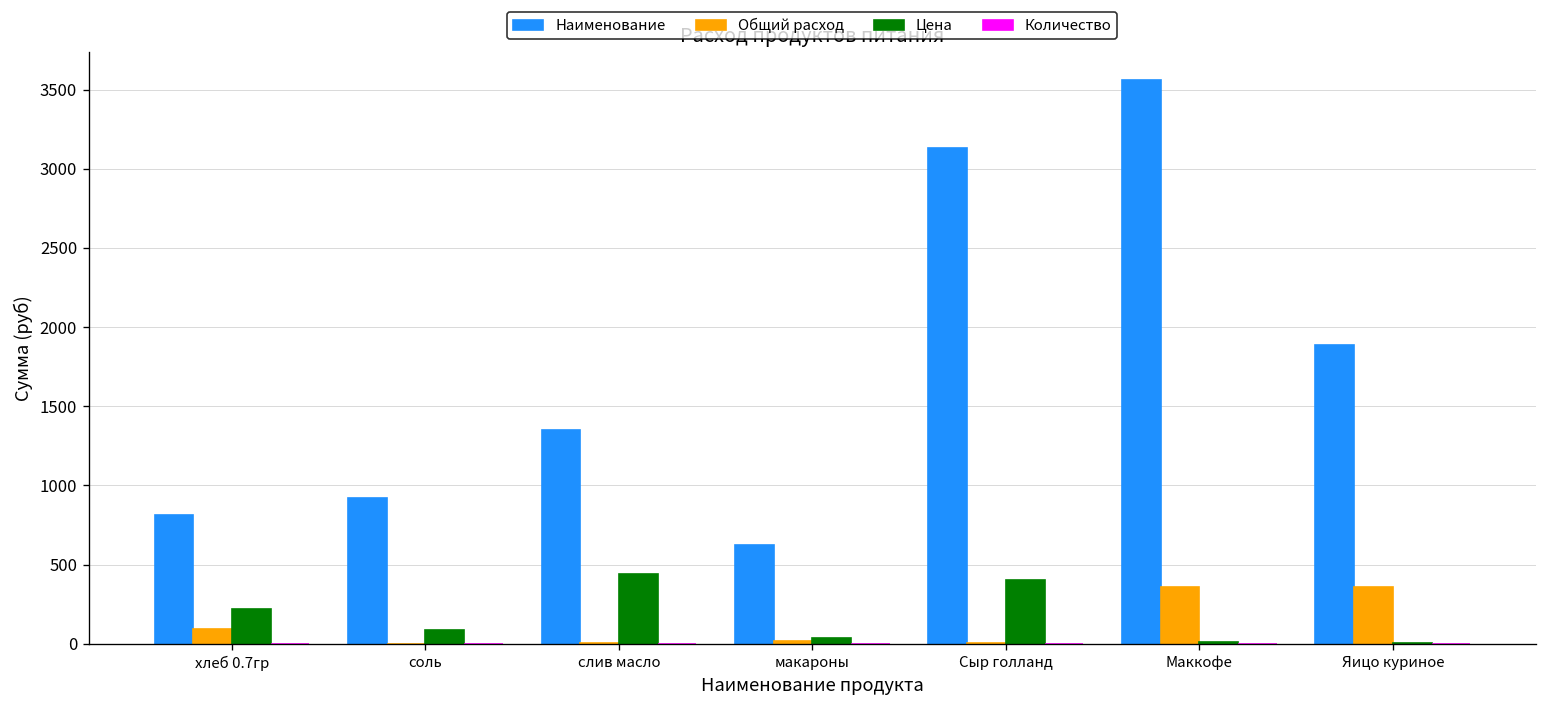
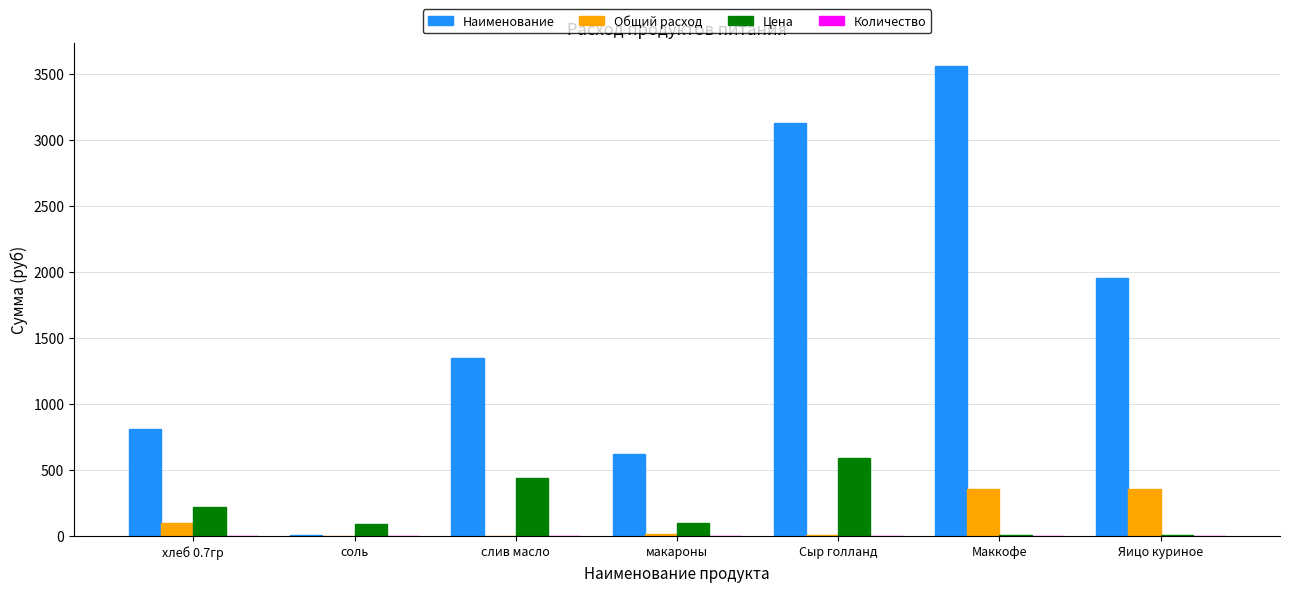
Наименование, соль: 920 -> 10
Цена, макароны: 40 -> 100
Цена, Сыр голланд: 400 -> 590
Наименование, Яицо куриное: 1890 -> 1960
